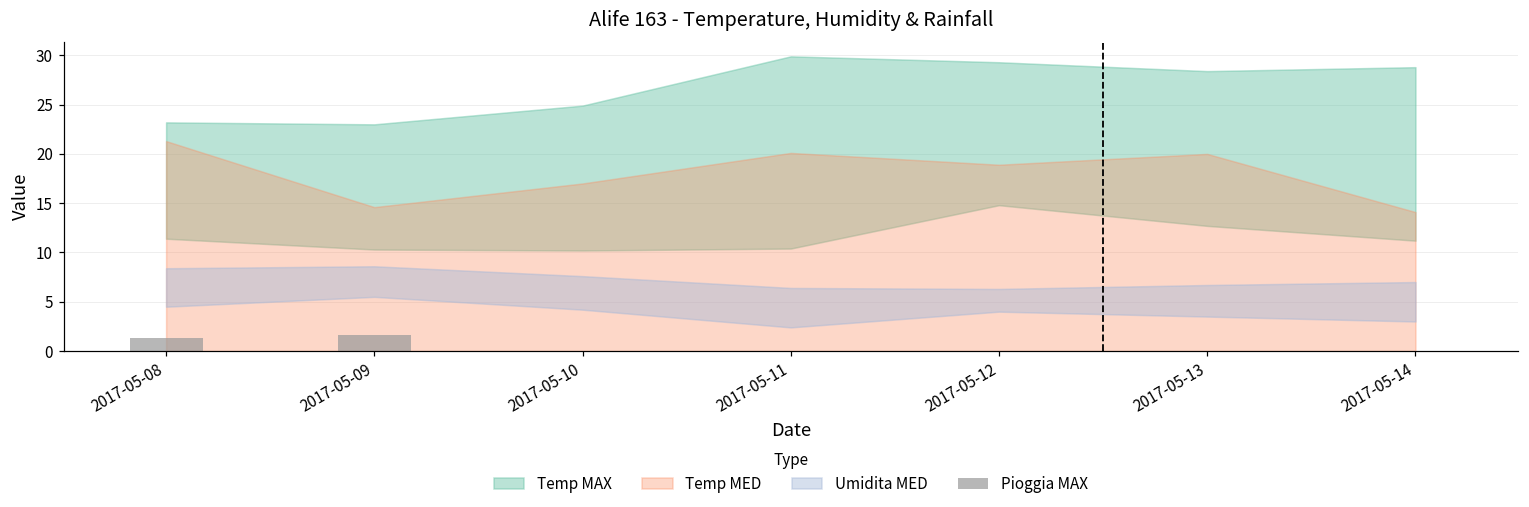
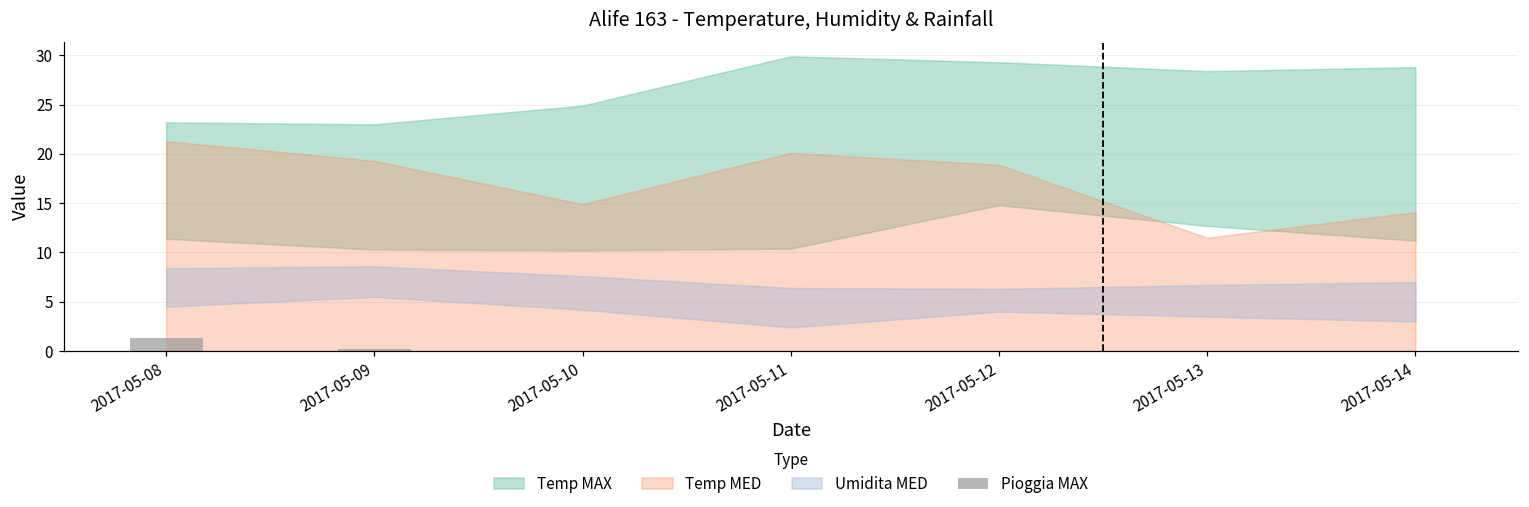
Pioggia MAX, 2017-05-09: 2 -> 0
Temp MED, 2017-05-09: 15 -> 19
Temp MED, 2017-05-10: 17 -> 15
Temp MED, 2017-05-13: 20 -> 12
